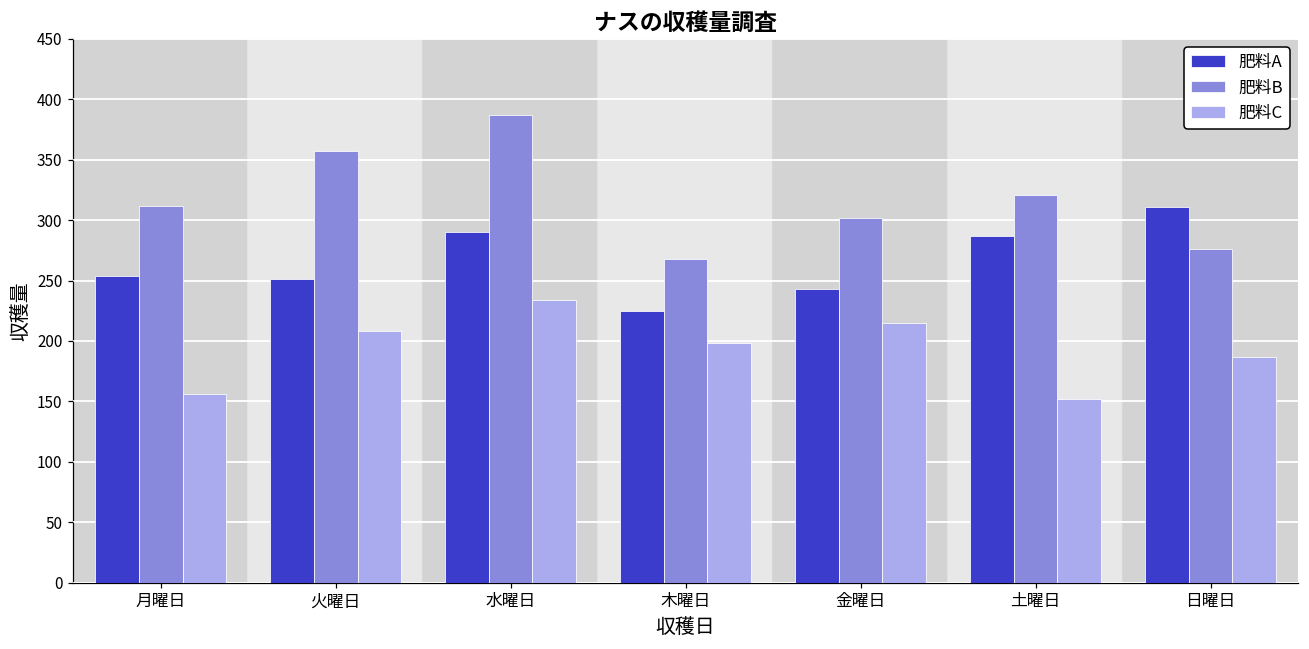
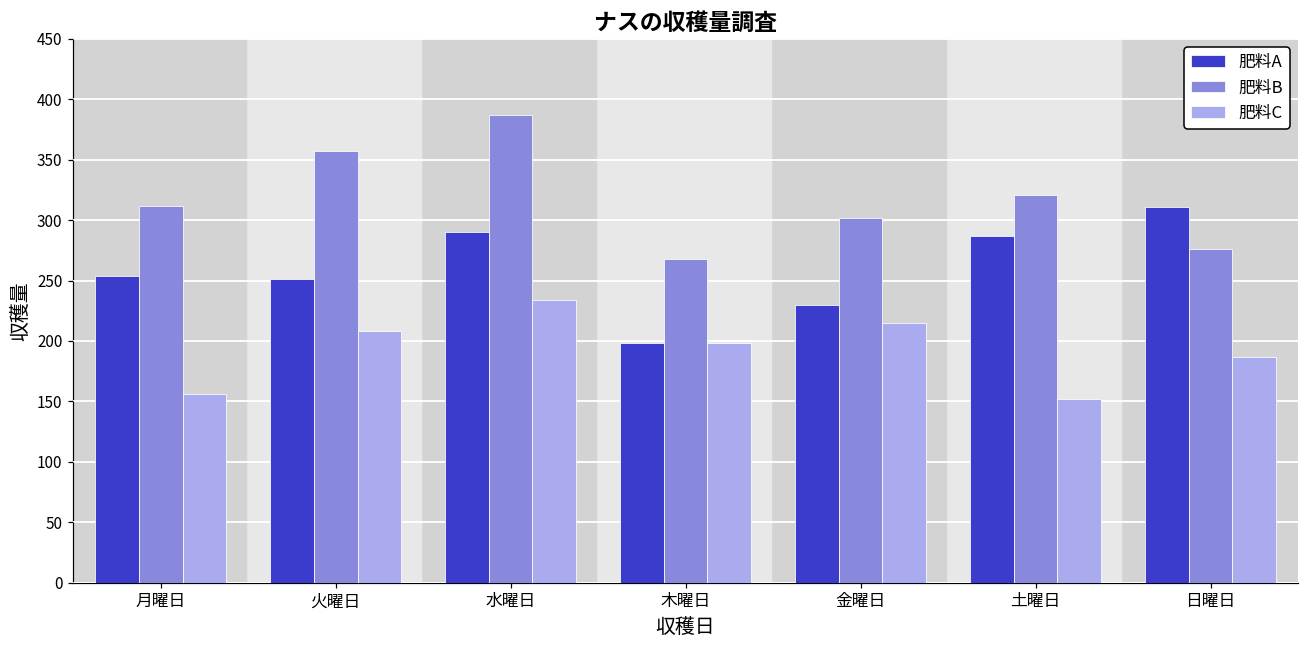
肥料A, 木曜日: 225 -> 198
肥料A, 金曜日: 243 -> 230
